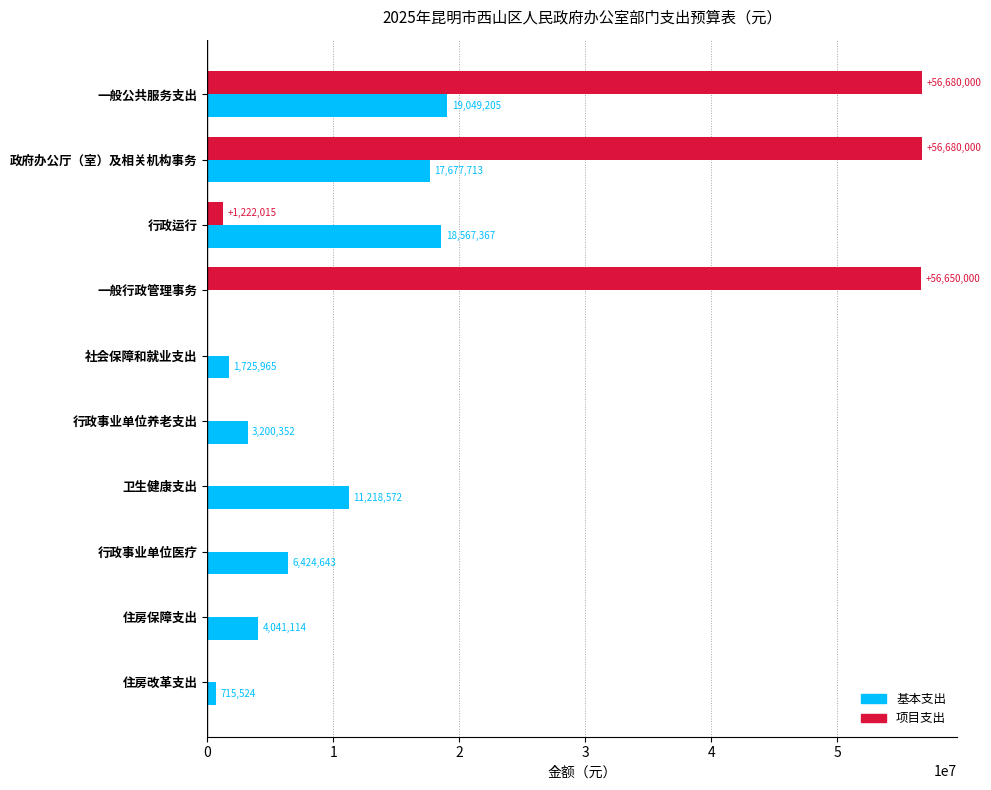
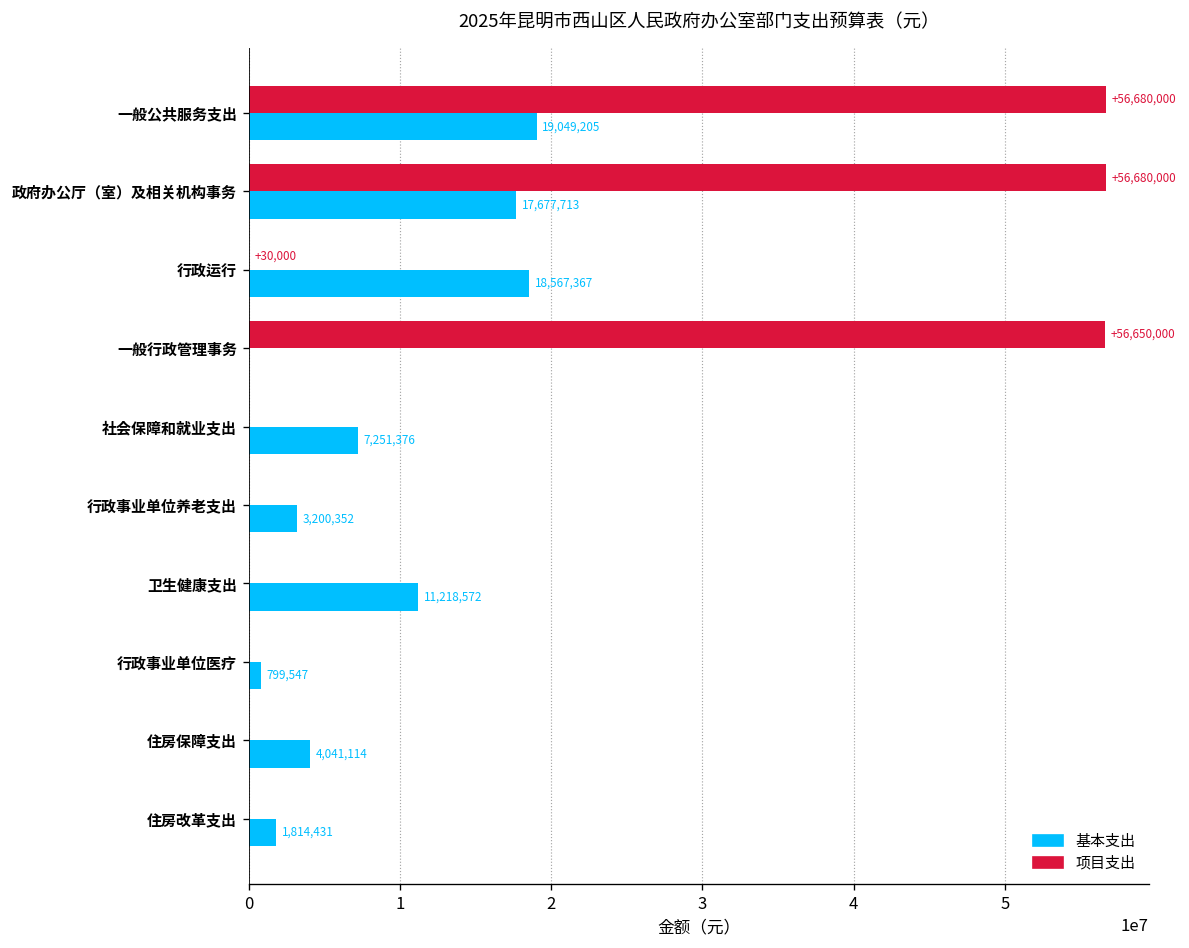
项目支出, 行政运行: +1,222,015 -> +30,000
基本支出, 社会保障和就业支出: 1,725,965 -> 7,251,376
基本支出, 行政事业单位医疗: 6,424,643 -> 799,547
基本支出, 住房改革支出: 715,524 -> 1,814,431
